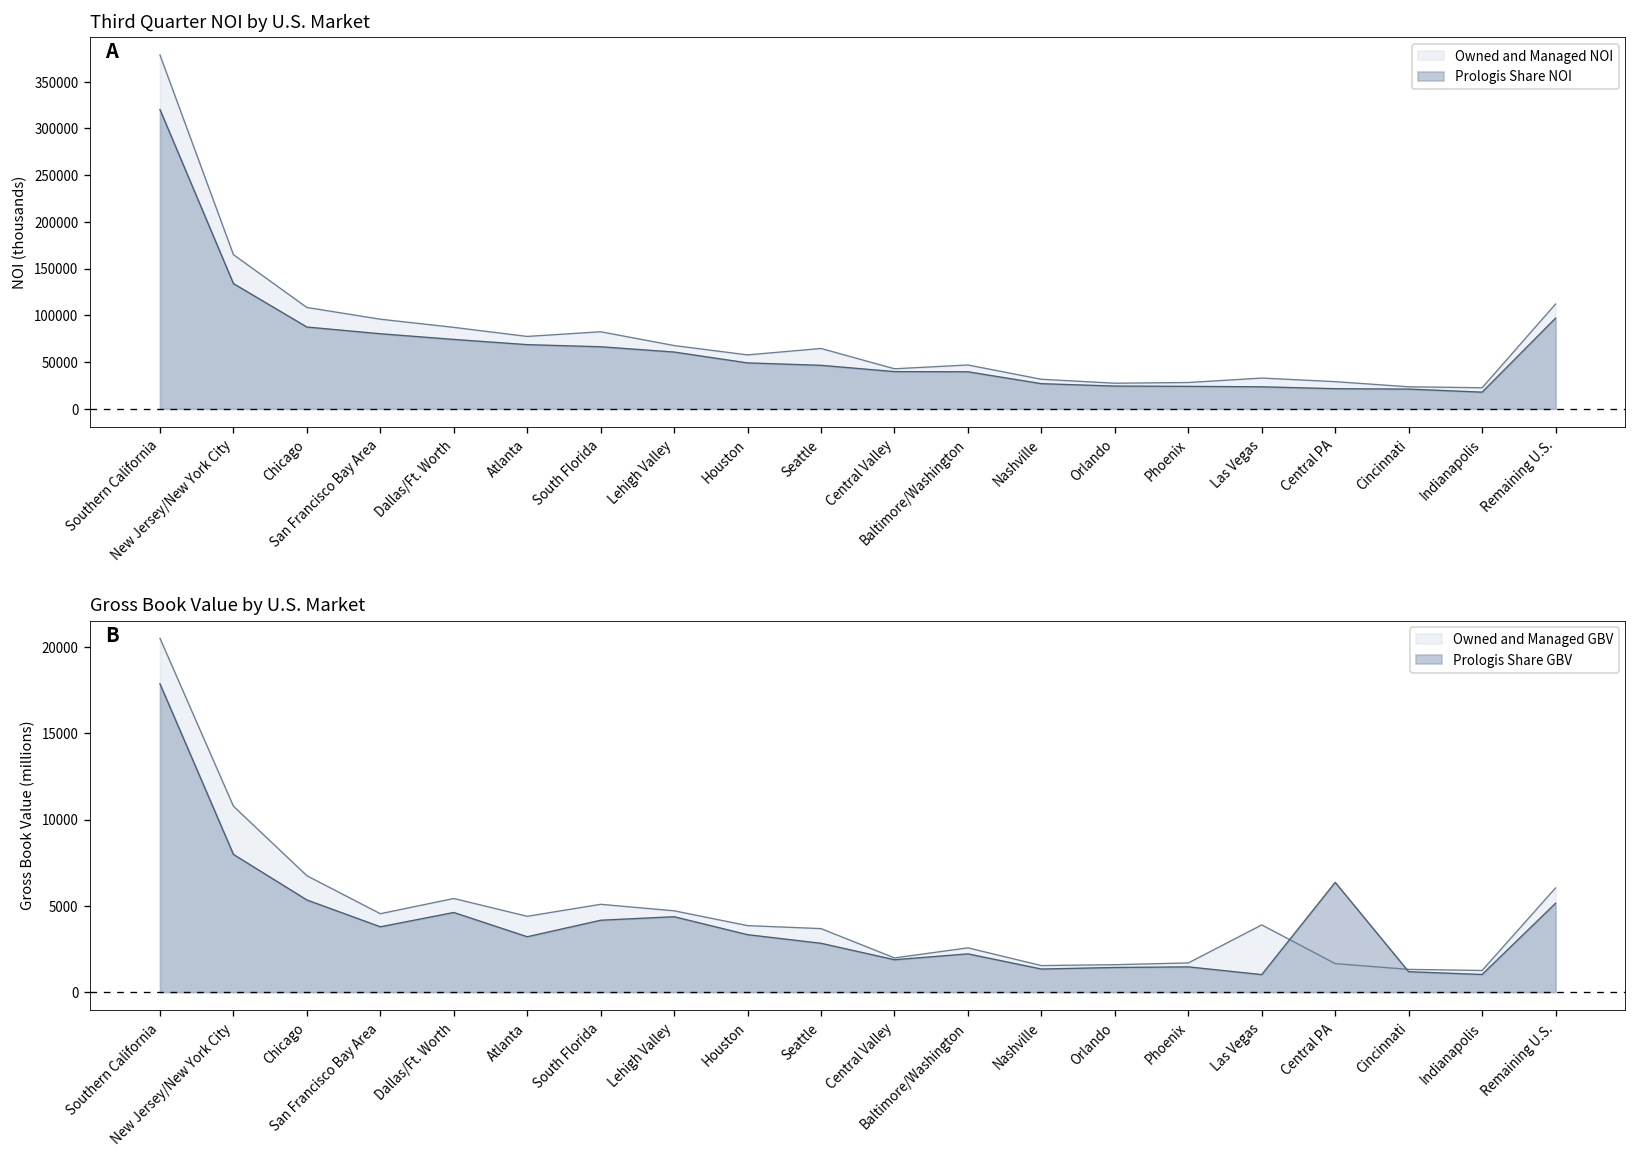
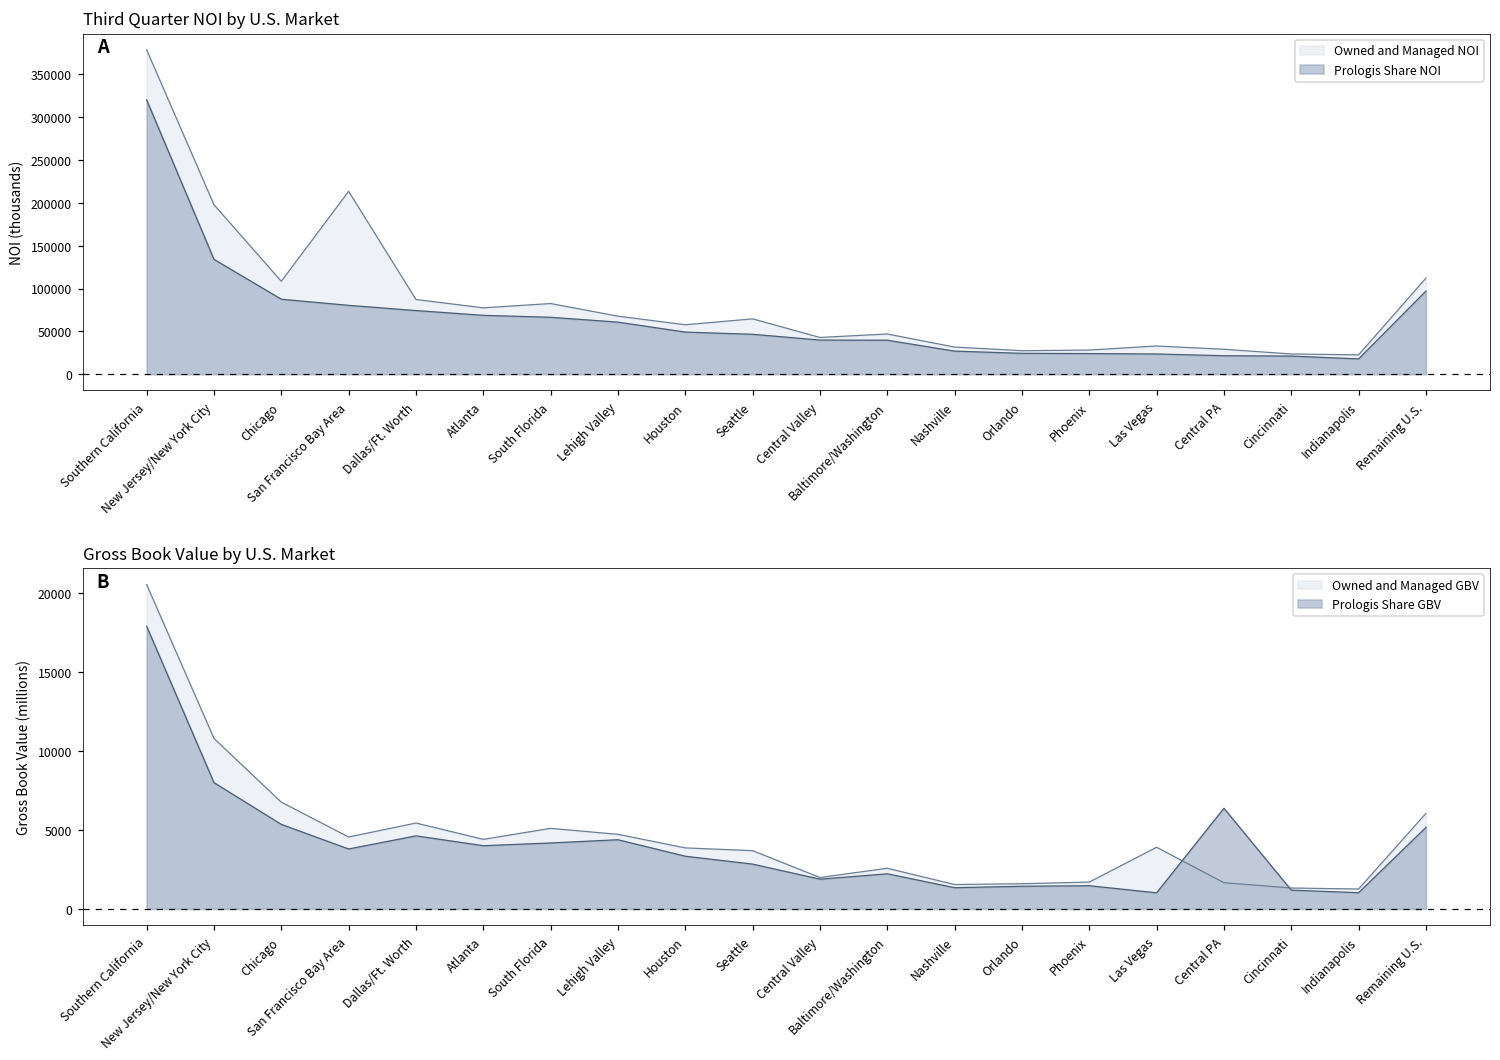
Third Quarter NOI by U.S. Market, Owned and Managed NOI, New Jersey/New York City: 160000 -> 200000
Third Quarter NOI by U.S. Market, Owned and Managed NOI, San Francisco Bay Area: 100000 -> 210000
Gross Book Value by U.S. Market, Prologis Share GBV, Atlanta: 3200 -> 4000
